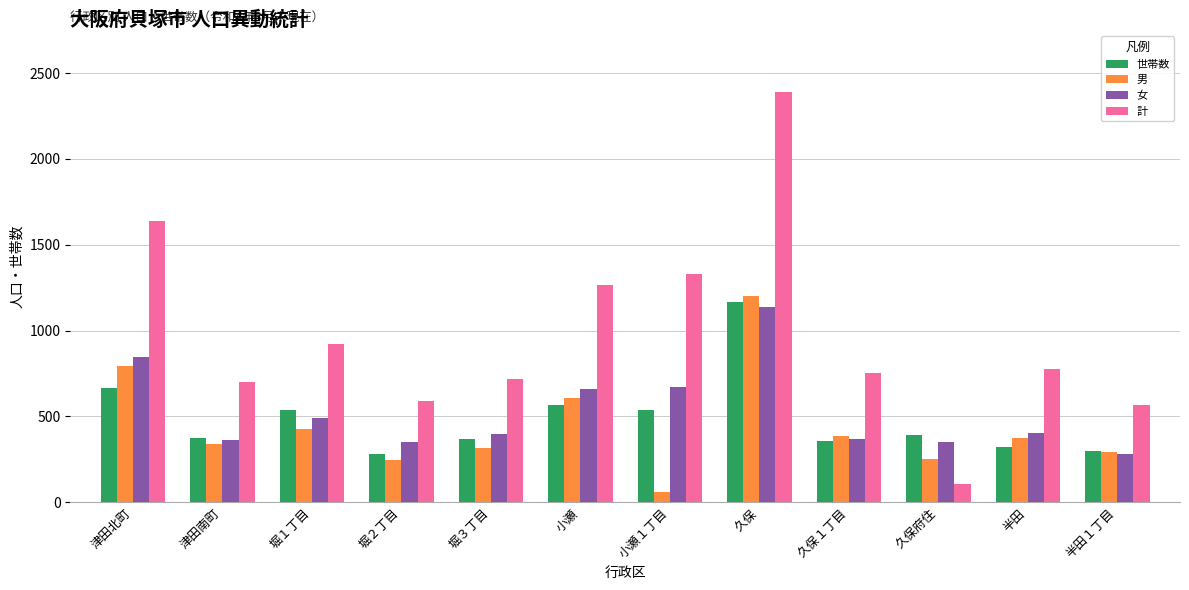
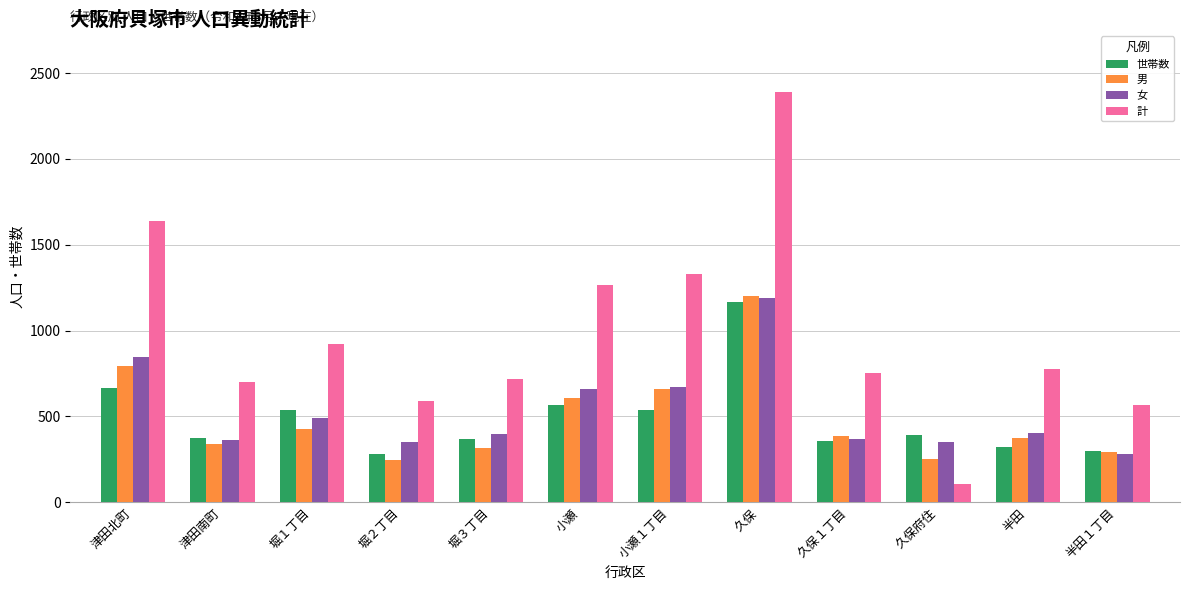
男, 小瀬１丁目: 60 -> 660
女, 久保: 1140 -> 1190
